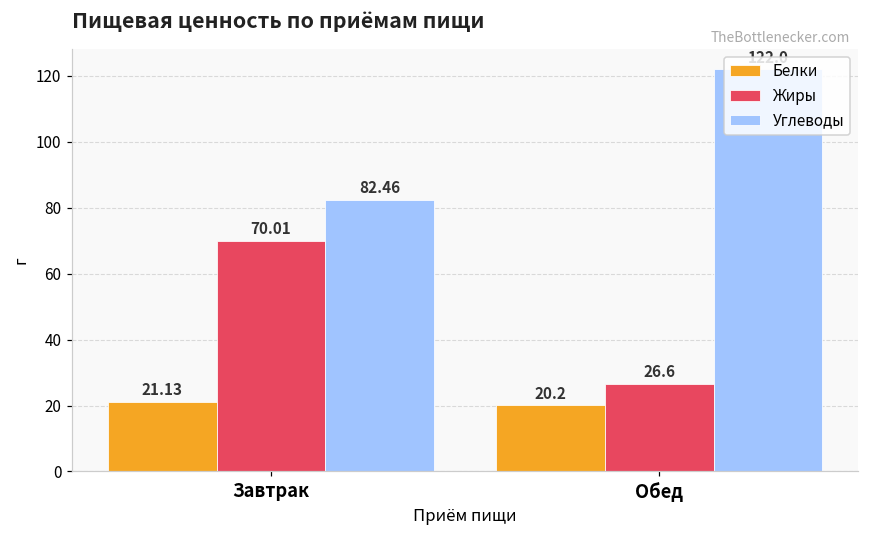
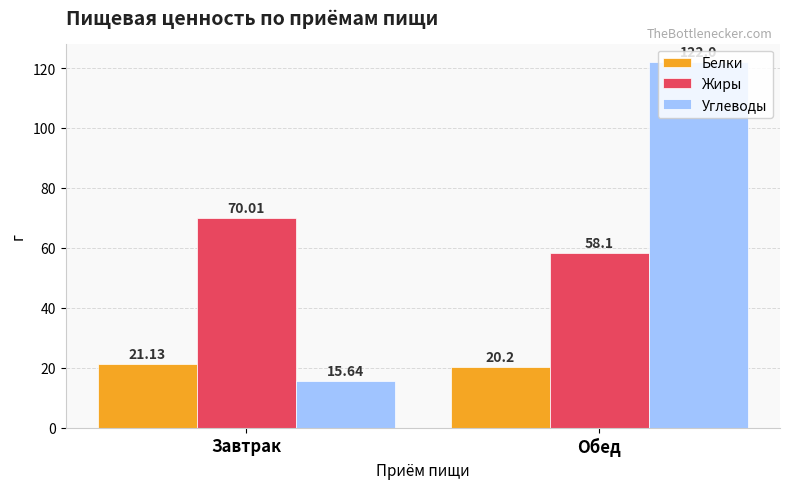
Углеводы, Завтрак: 82.46 -> 15.64
Жиры, Обед: 26.6 -> 58.1
